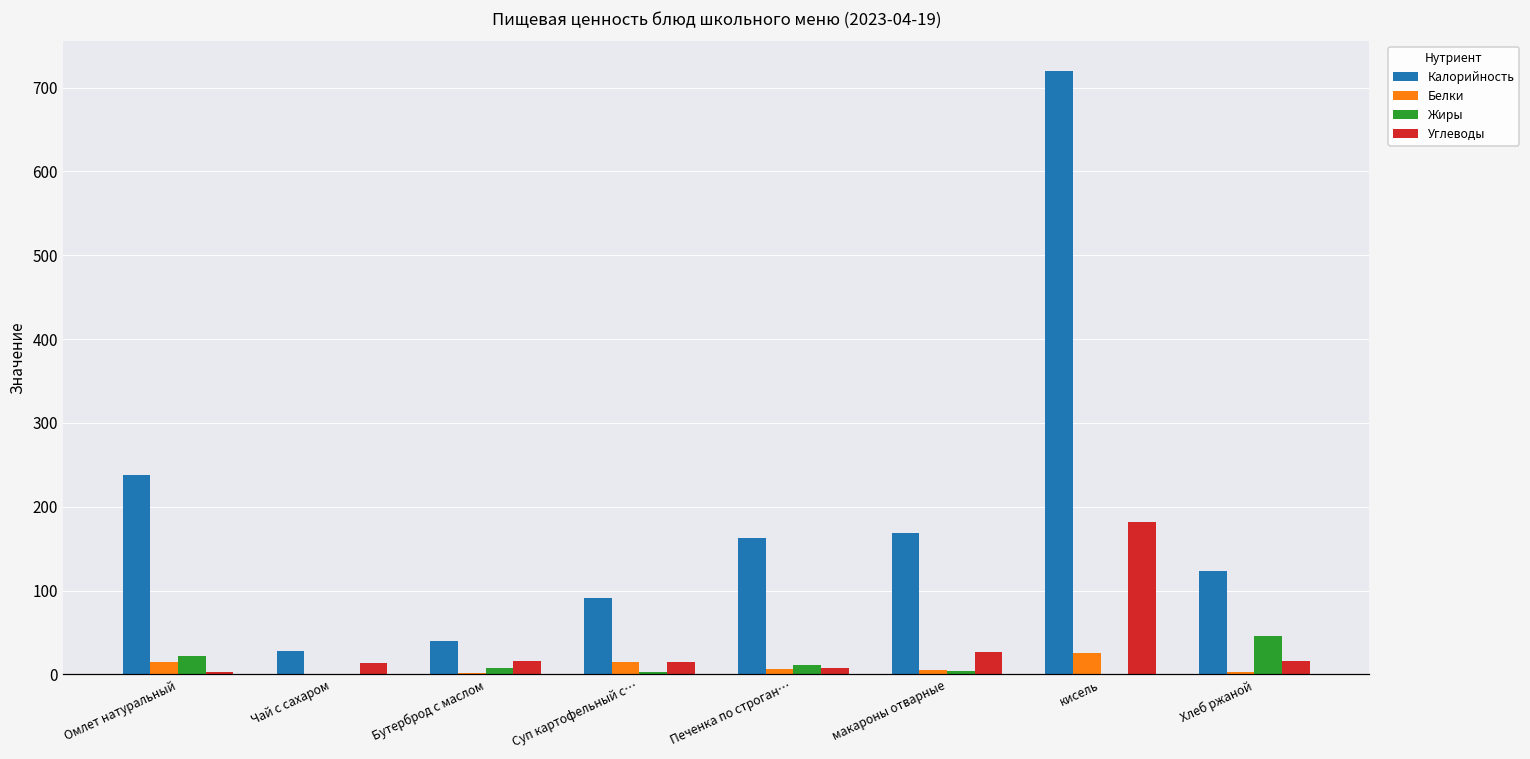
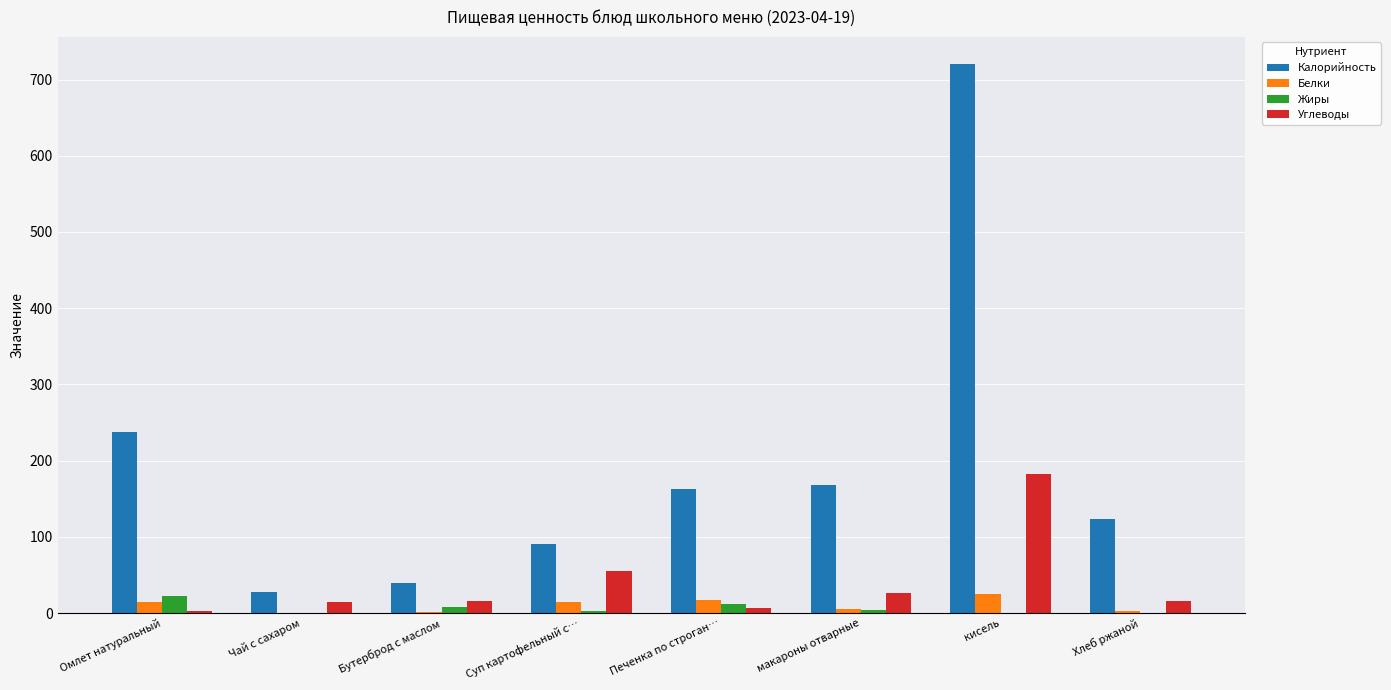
Углеводы, Суп картофельный с…: 10 -> 60
Белки, Печенка по строган…: 10 -> 20
Жиры, Хлеб ржаной: 50 -> 0
